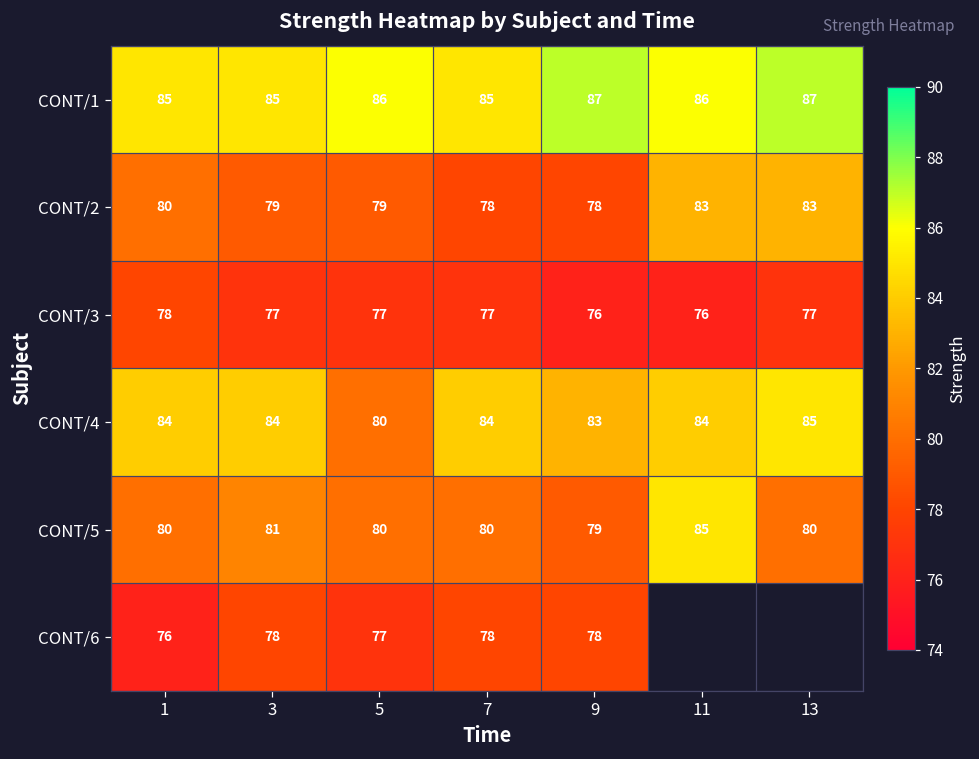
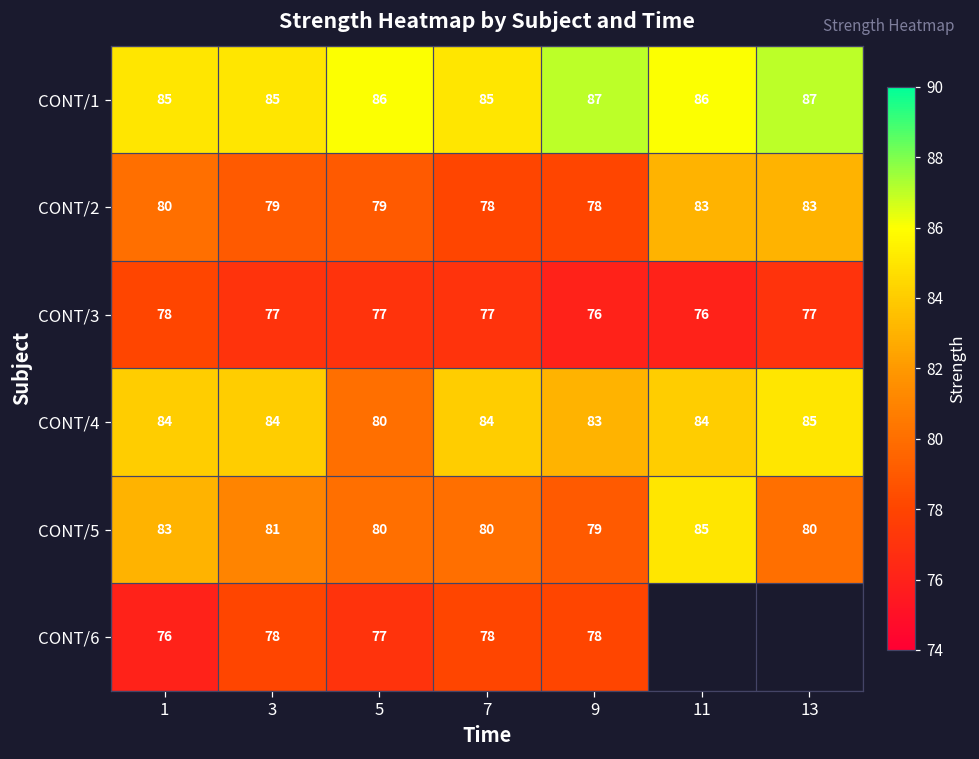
CONT/5, 1: 80 -> 83
